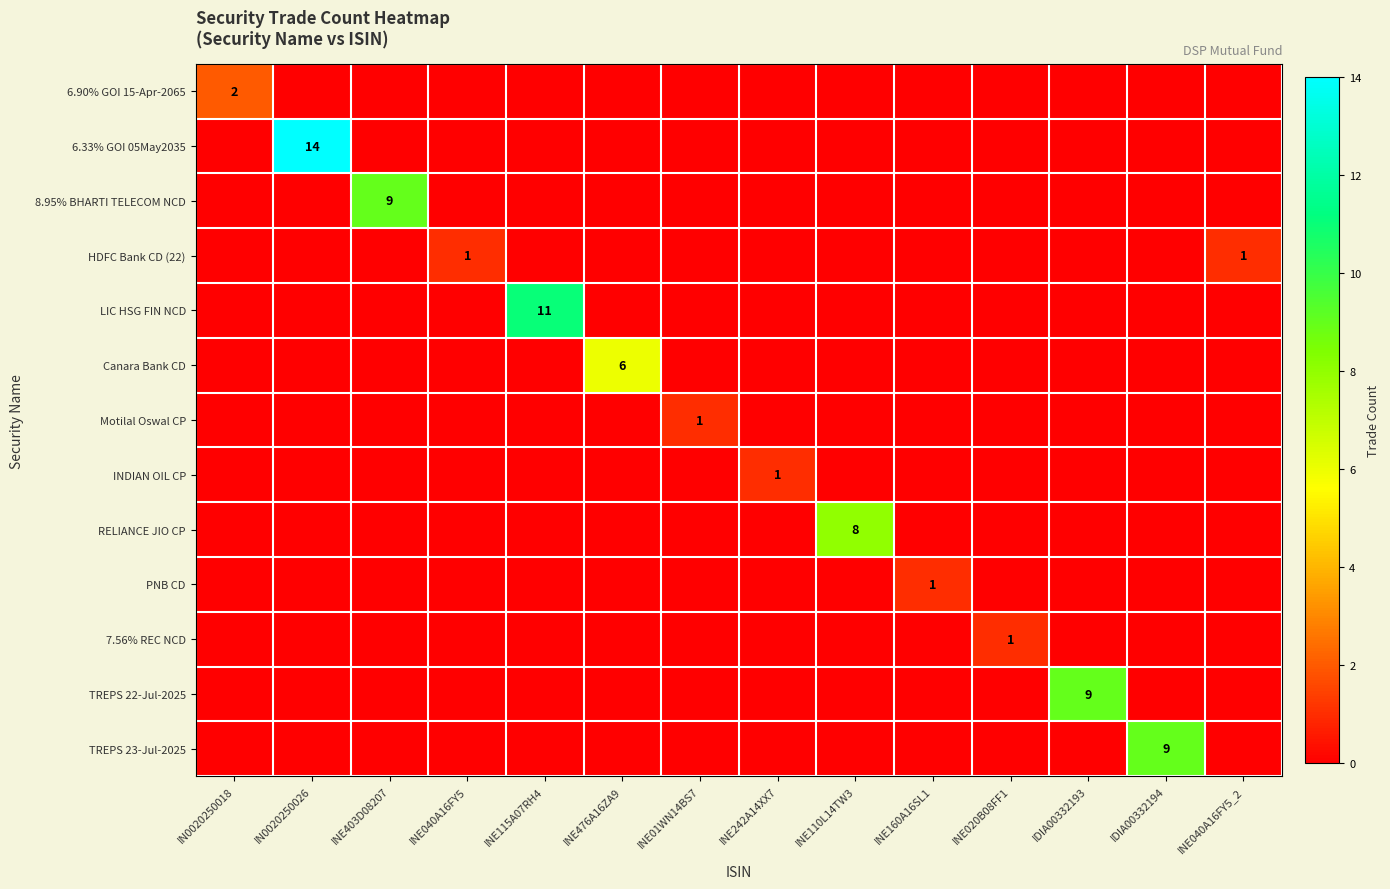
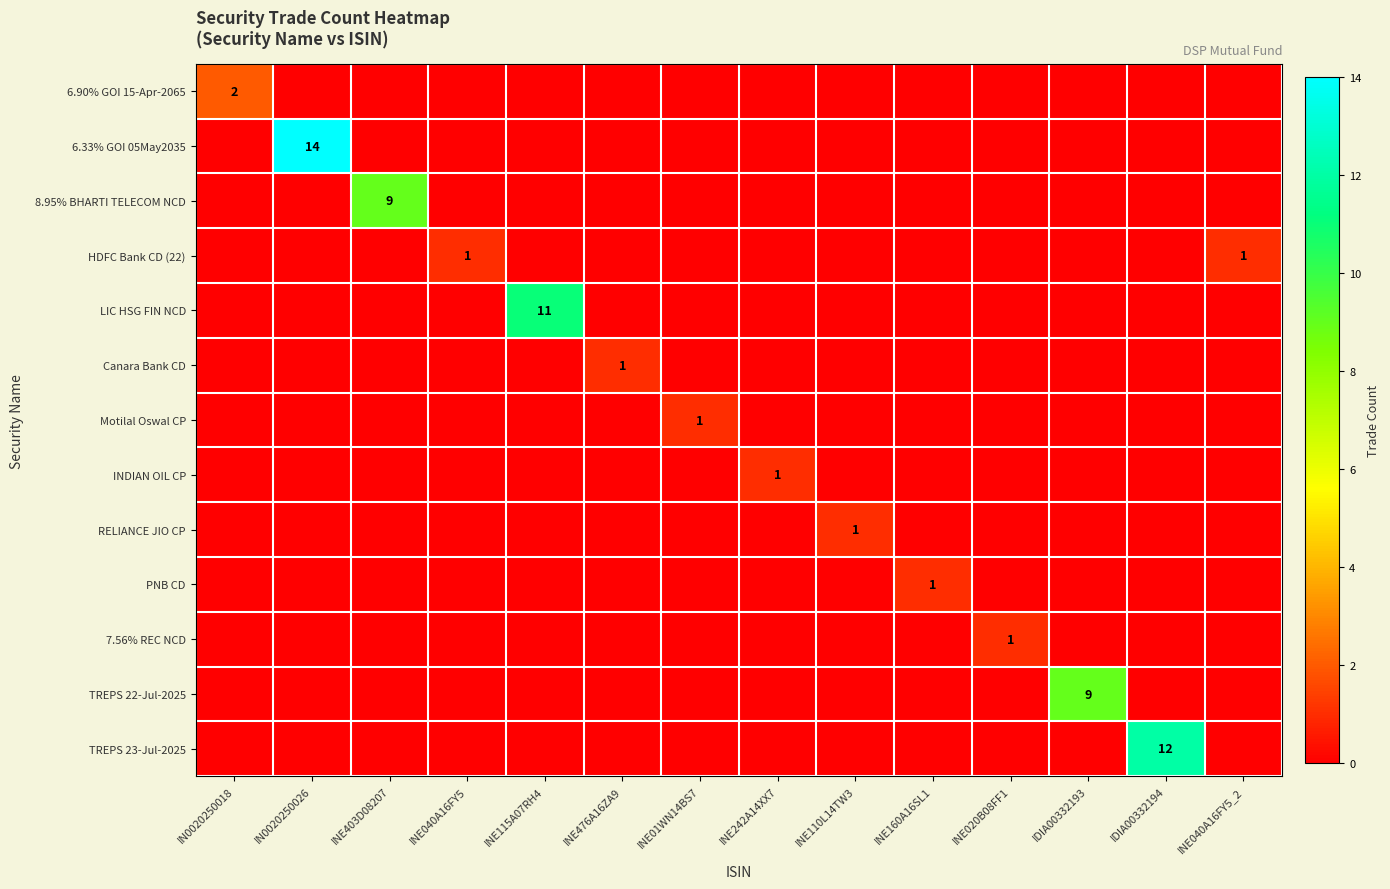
Canara Bank CD, INE476A16ZA9: 6 -> 1
RELIANCE JIO CP, INE110L14TW3: 8 -> 1
TREPS 23-Jul-2025, IDIA00332194: 9 -> 12
